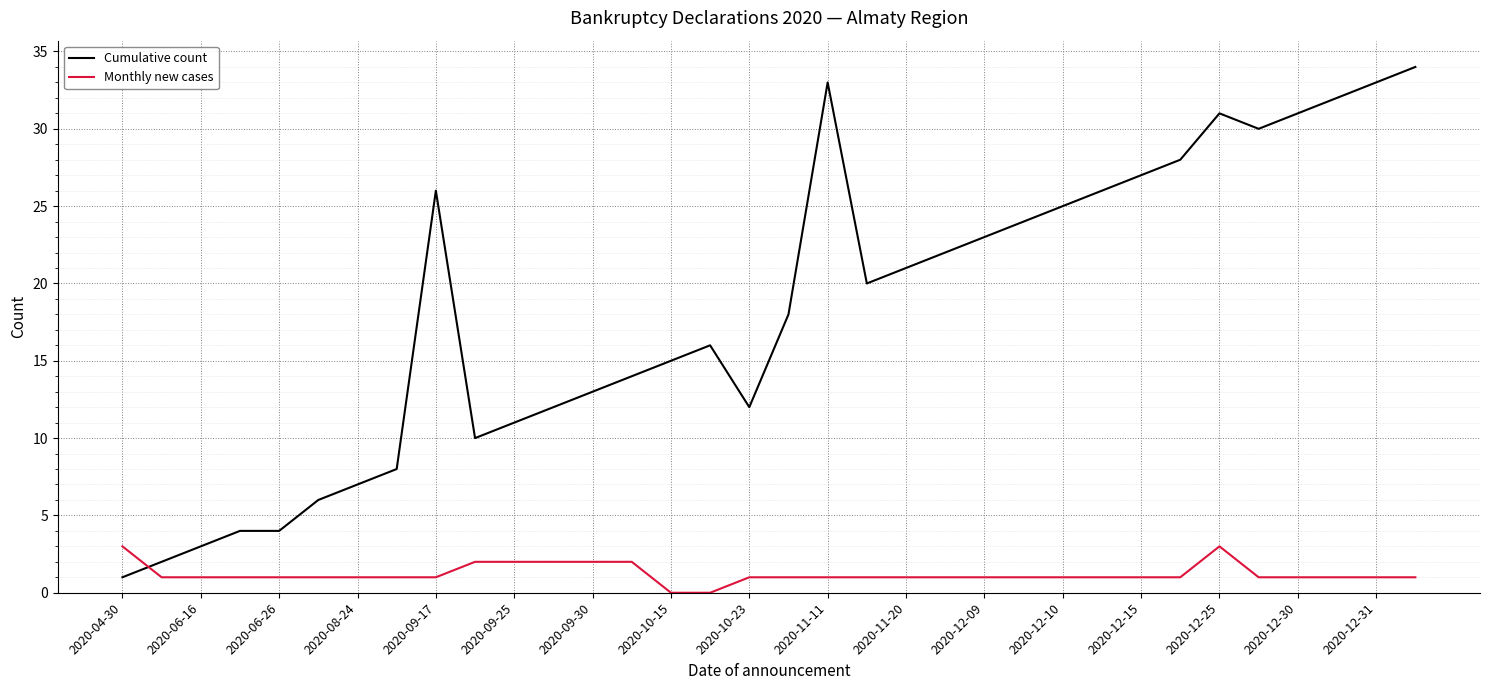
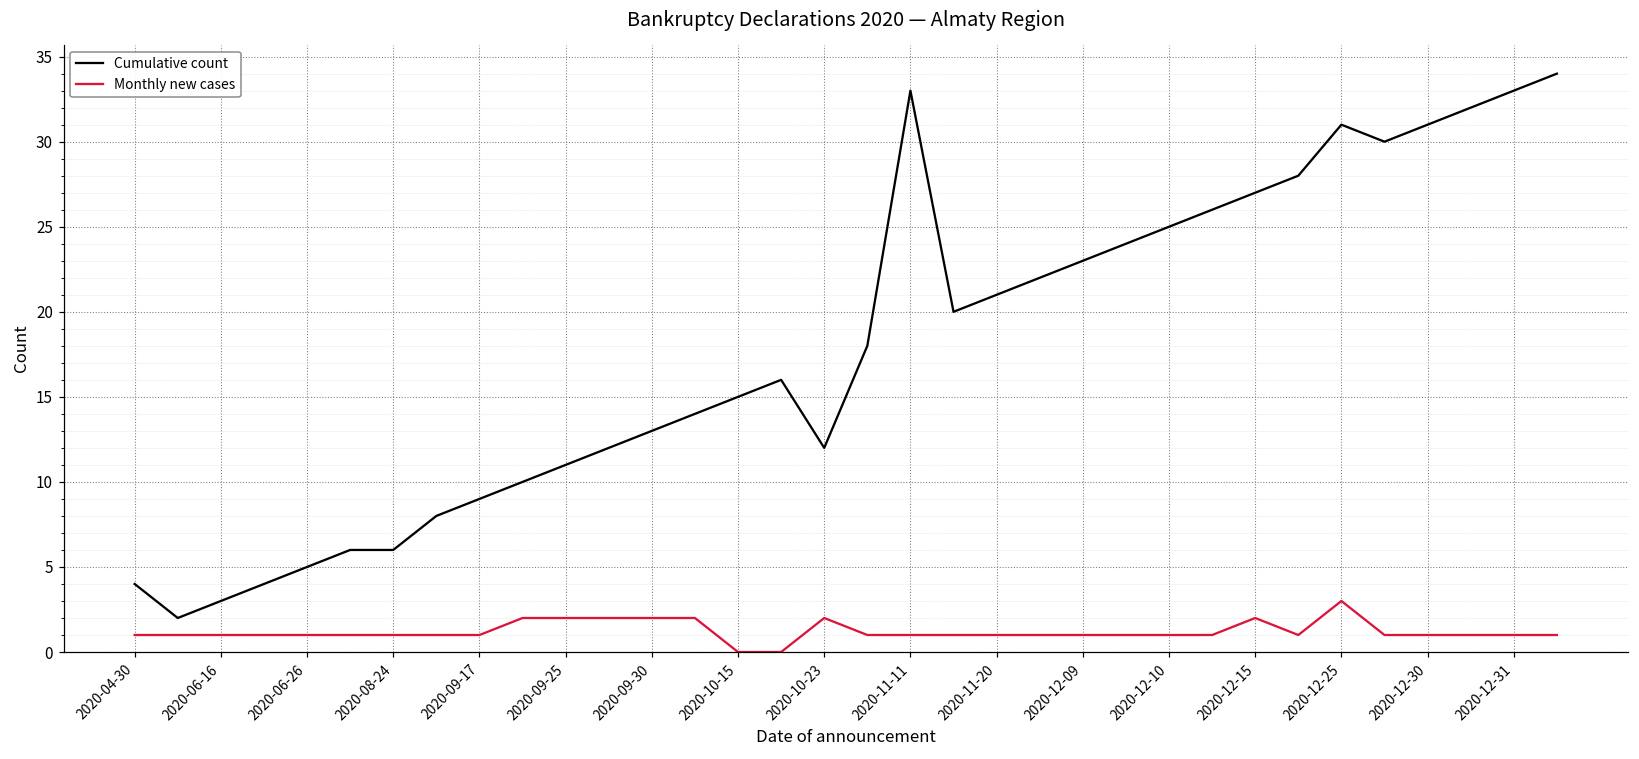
Cumulative count, 2020-04-30: 1 -> 4
Monthly new cases, 2020-04-30: 3 -> 1
Cumulative count, 2020-06-26: 4 -> 5
Cumulative count, 2020-08-24: 7 -> 6
Cumulative count, 2020-09-17: 26 -> 9
Monthly new cases, 2020-10-23: 1 -> 2
Monthly new cases, 2020-12-15: 1 -> 2
